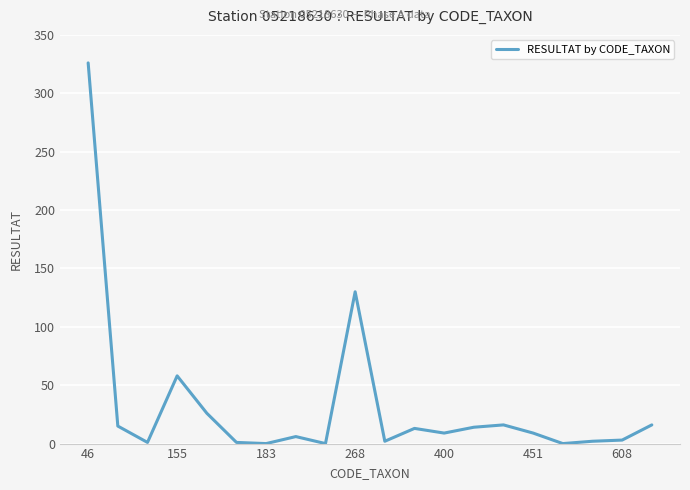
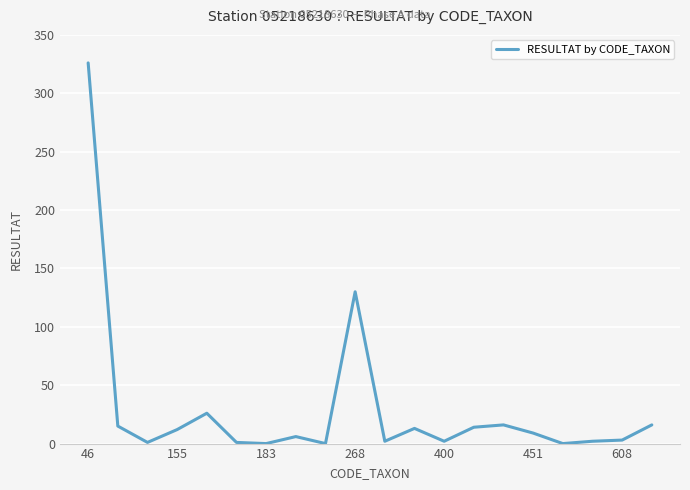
155: 58 -> 12
400: 9 -> 2
